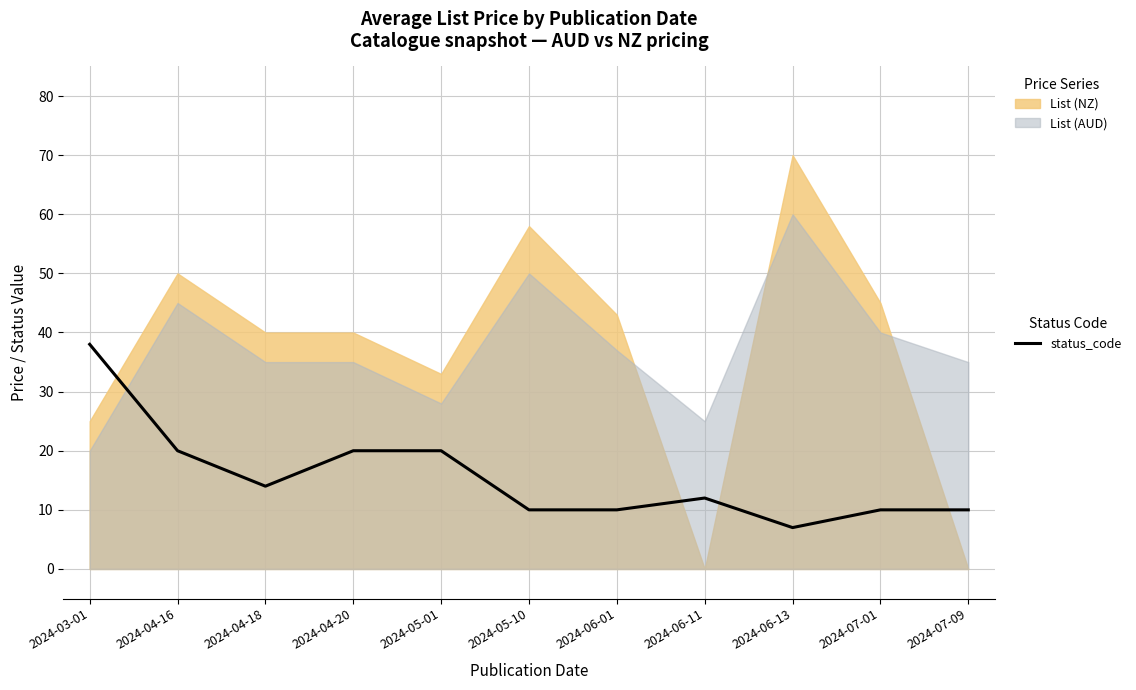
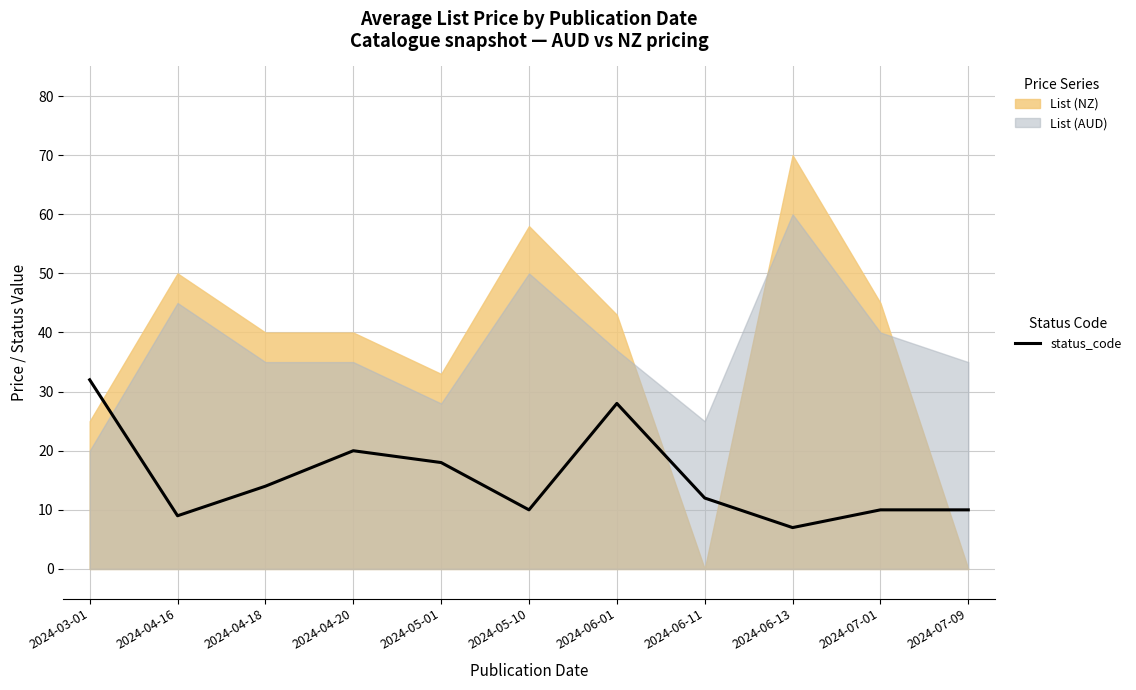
status_code, 2024-03-01: 38 -> 32
status_code, 2024-04-16: 20 -> 9
status_code, 2024-05-01: 20 -> 18
status_code, 2024-06-01: 10 -> 28
